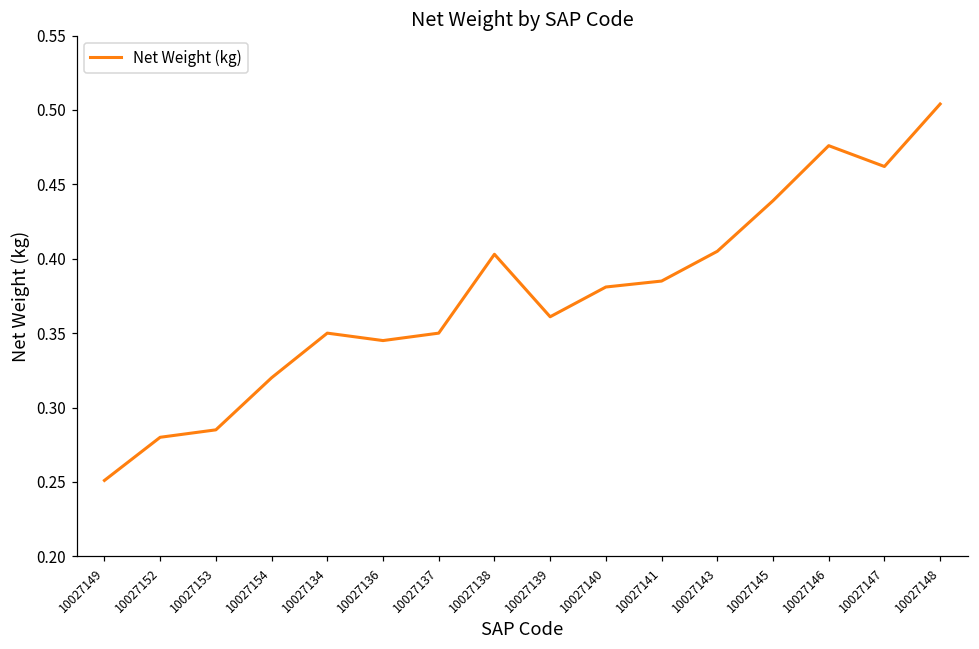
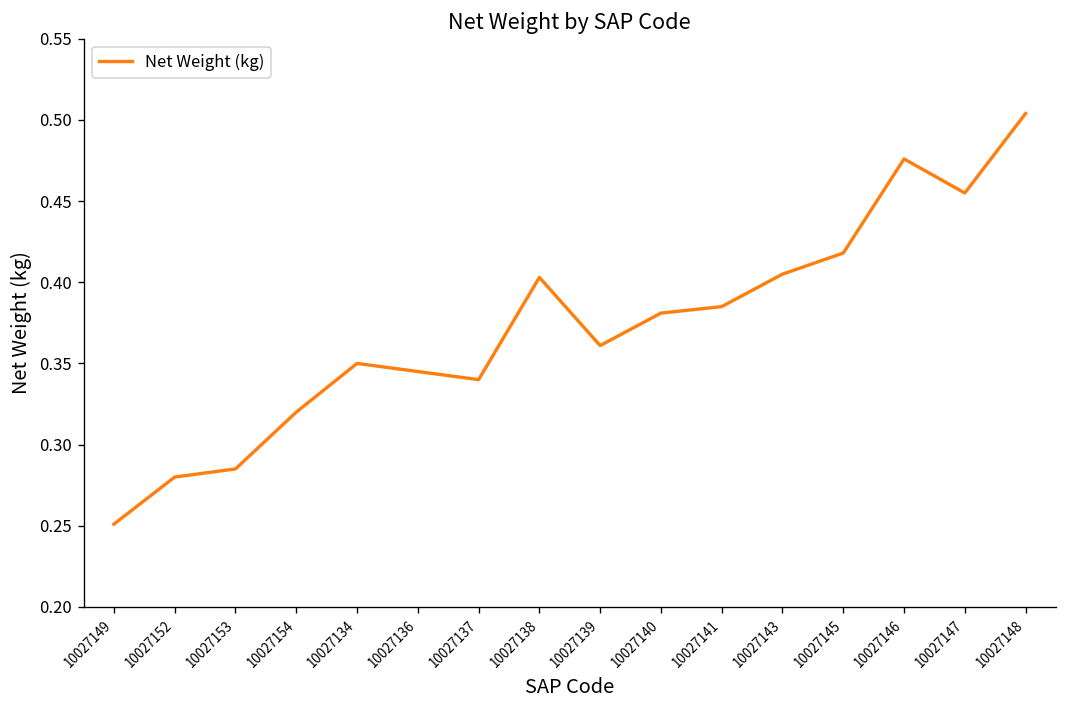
10027137: 0.35 -> 0.34
10027145: 0.439 -> 0.418
10027147: 0.462 -> 0.455
